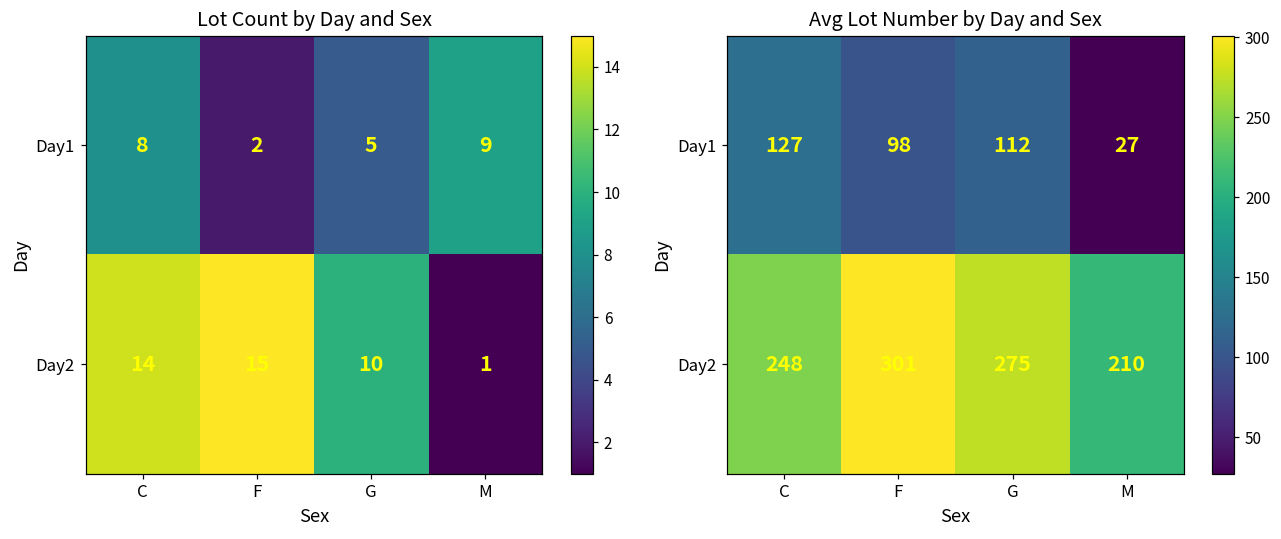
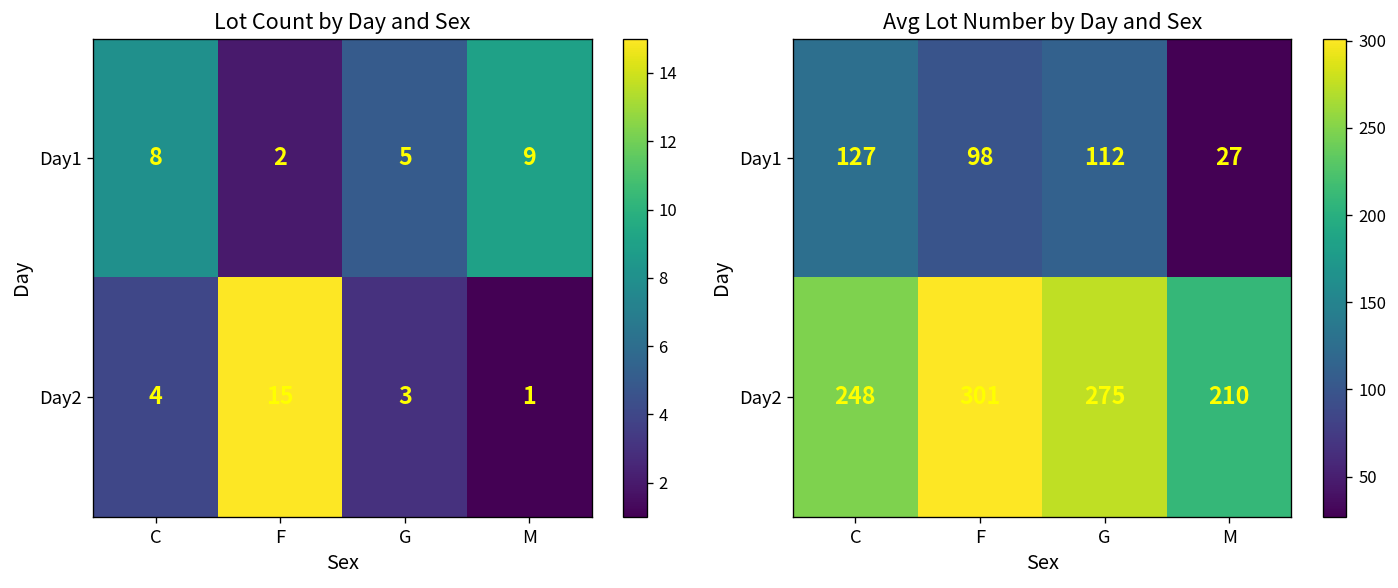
Lot Count by Day and Sex, Day2, C: 14 -> 4
Lot Count by Day and Sex, Day2, G: 10 -> 3
